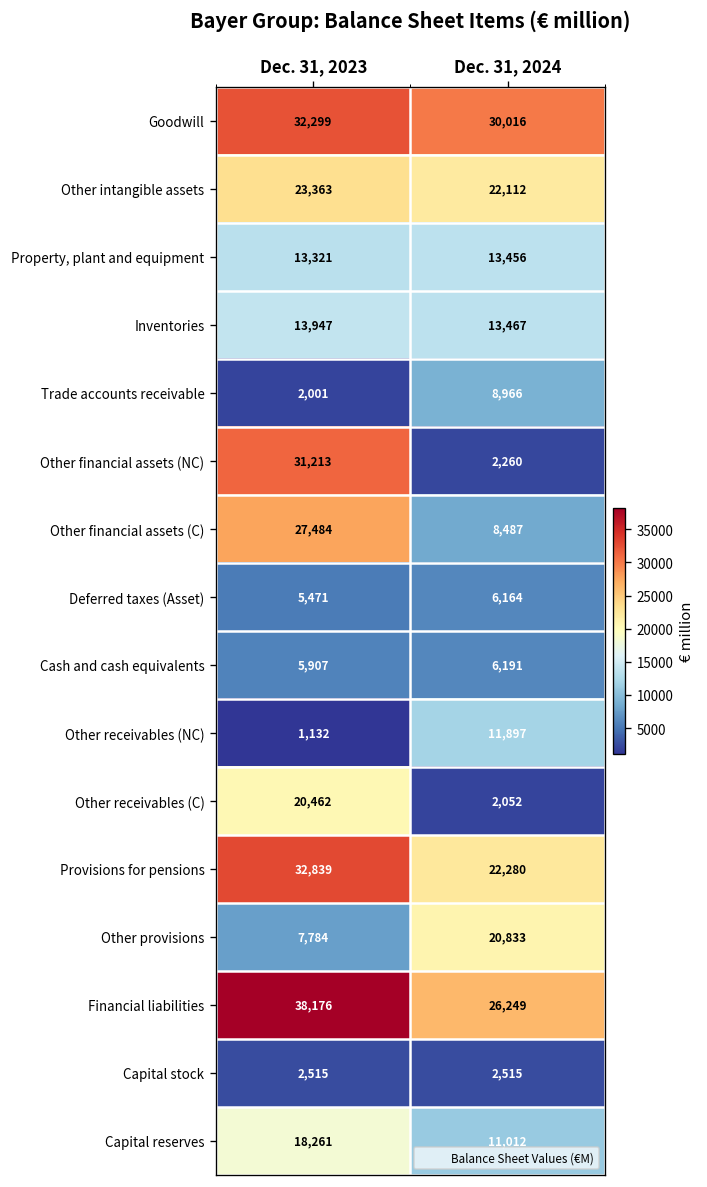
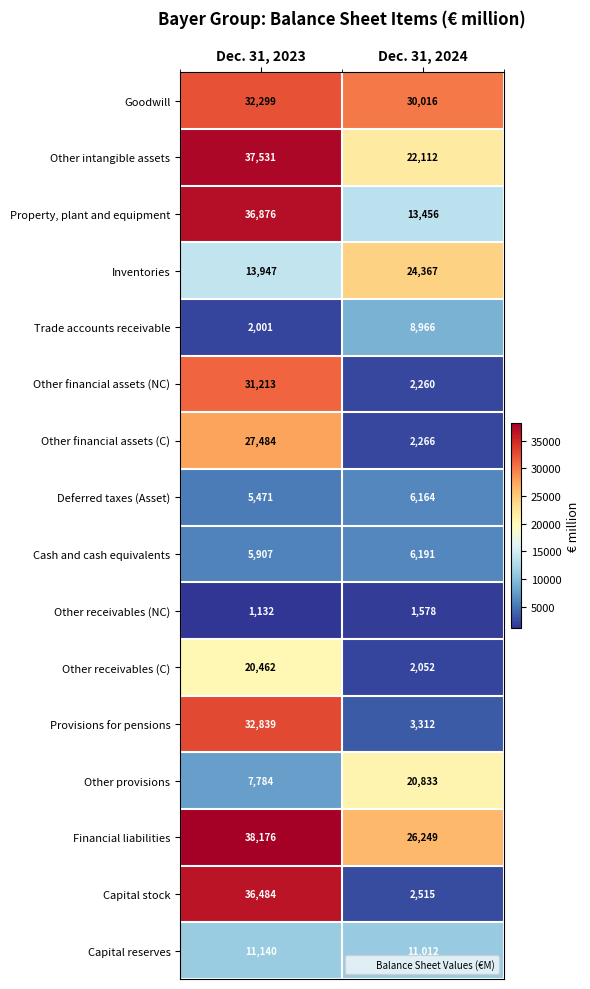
Other intangible assets, Dec. 31, 2023: 23,363 -> 37,531
Property, plant and equipment, Dec. 31, 2023: 13,321 -> 36,876
Inventories, Dec. 31, 2024: 13,467 -> 24,367
Other financial assets (C), Dec. 31, 2024: 8,487 -> 2,266
Other receivables (NC), Dec. 31, 2024: 11,897 -> 1,578
Provisions for pensions, Dec. 31, 2024: 22,280 -> 3,312
Capital stock, Dec. 31, 2023: 2,515 -> 36,484
Capital reserves, Dec. 31, 2023: 18,261 -> 11,140
